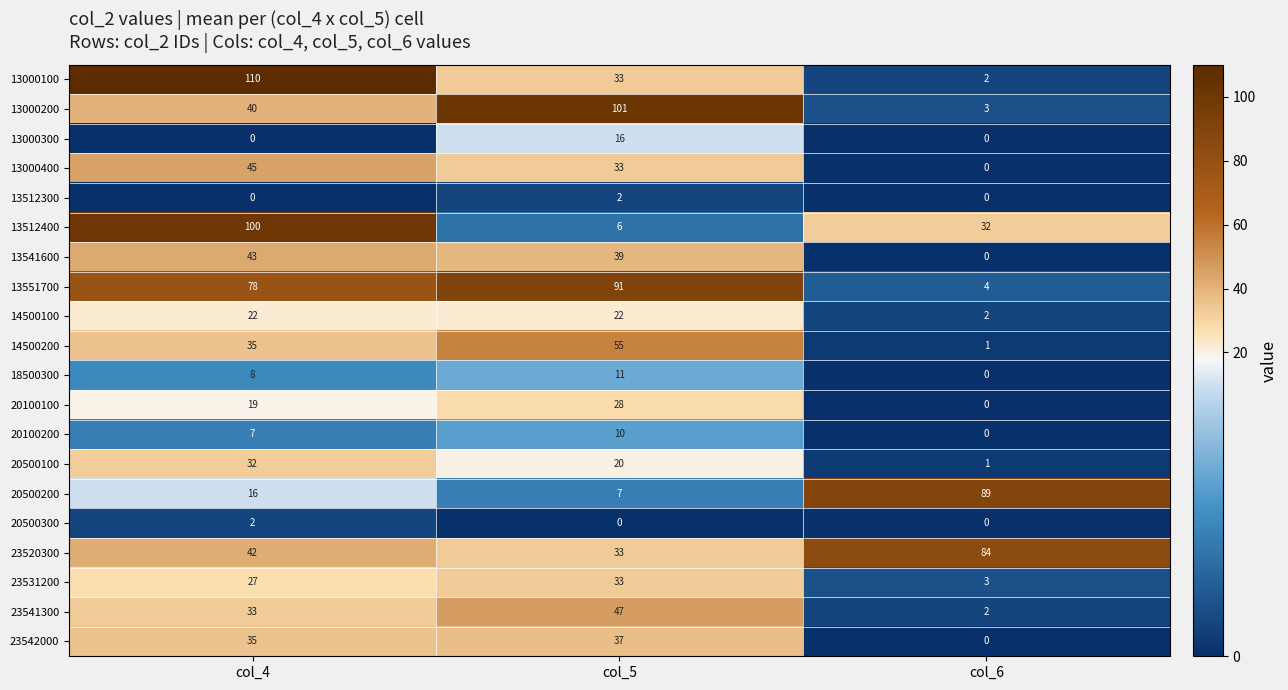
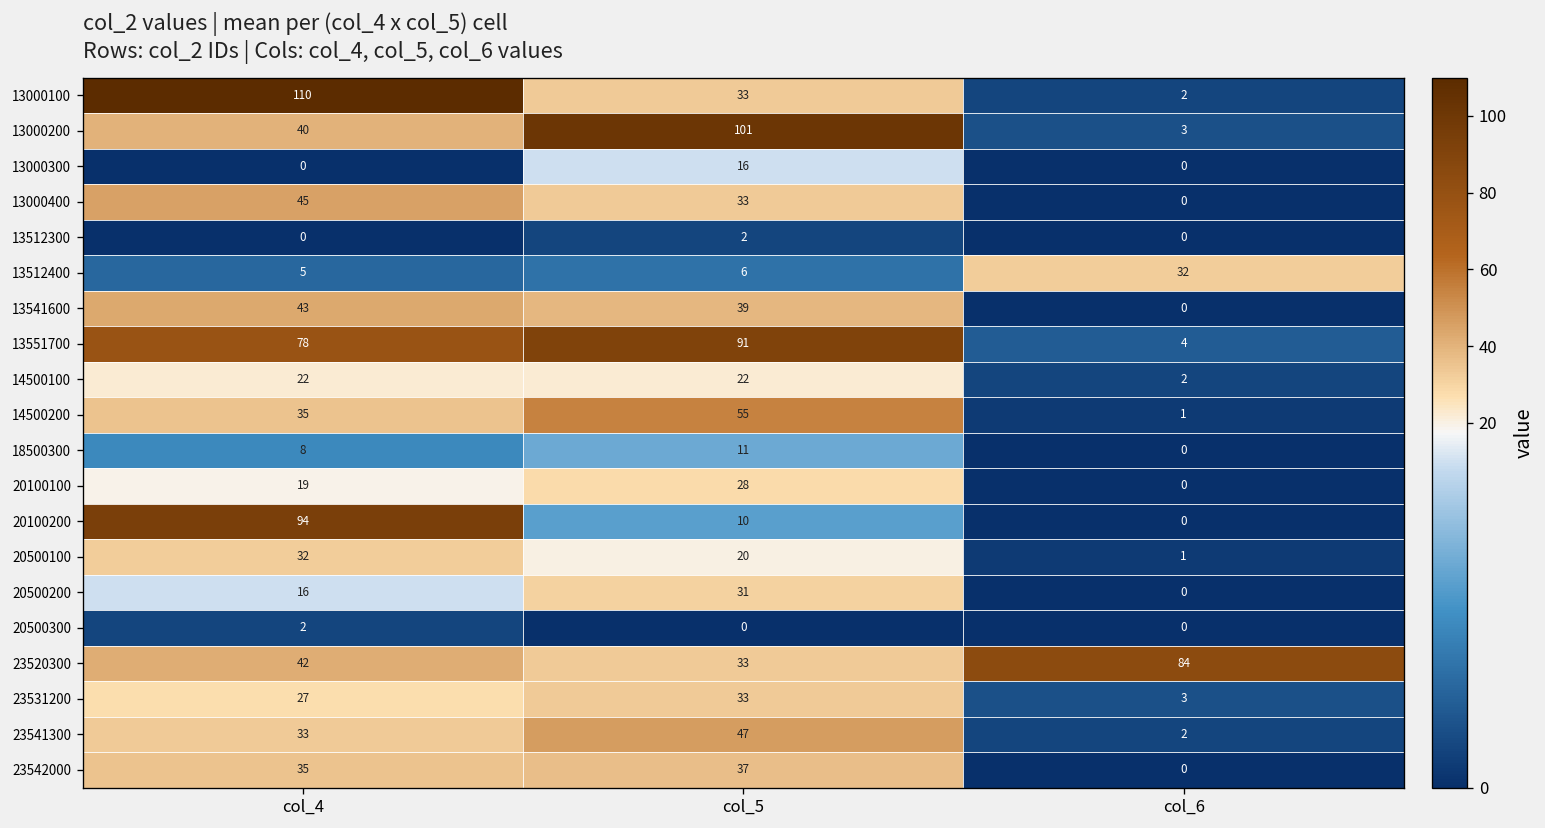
13512400, col_4: 100 -> 5
20100200, col_4: 7 -> 94
20500200, col_5: 7 -> 31
20500200, col_6: 89 -> 0
